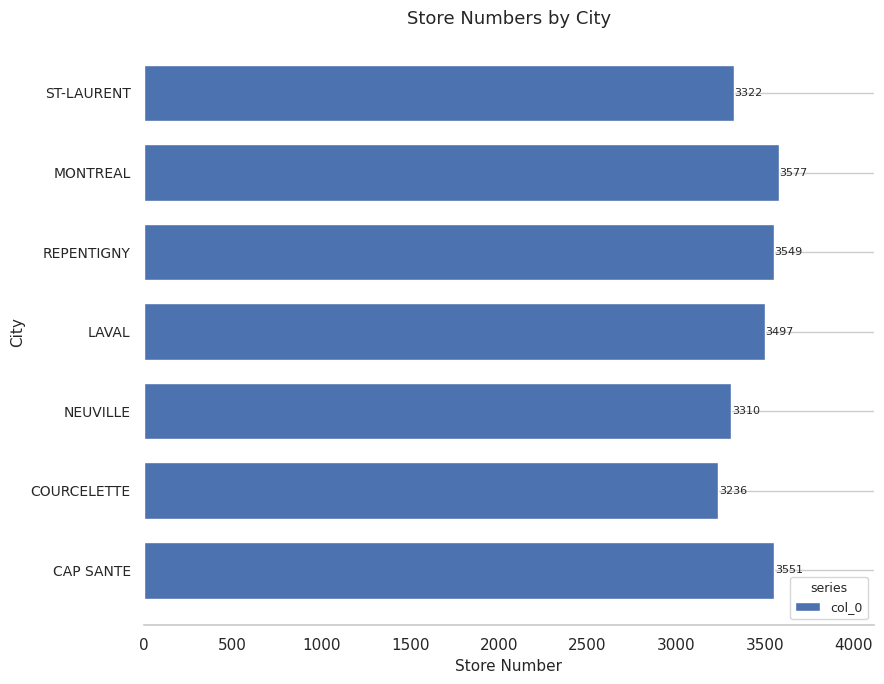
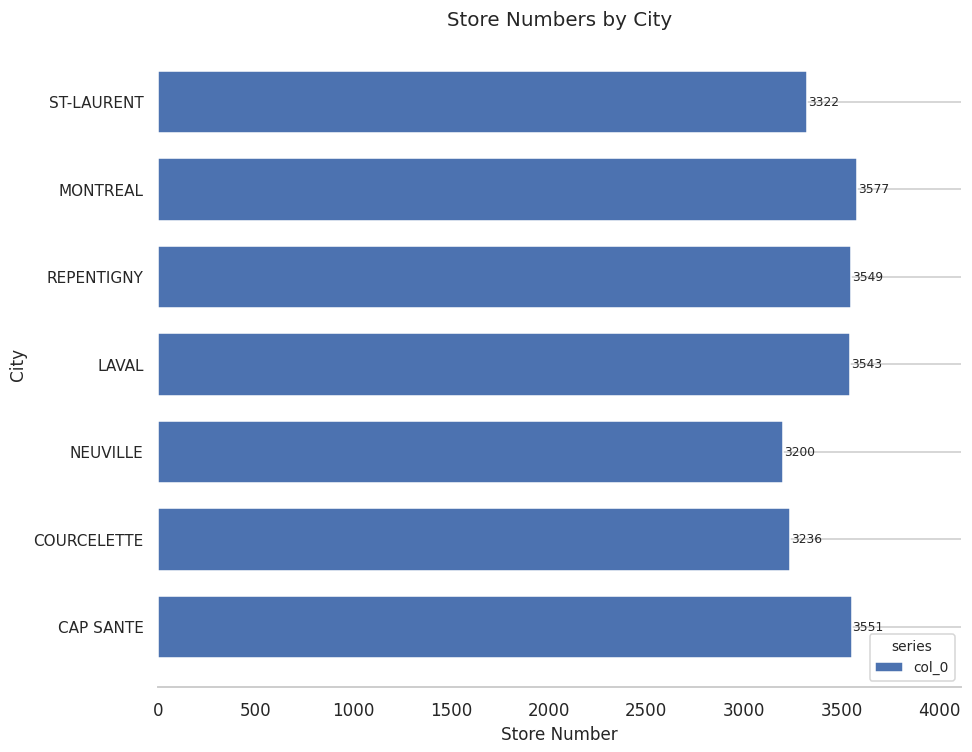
LAVAL: 3497 -> 3543
NEUVILLE: 3310 -> 3200
